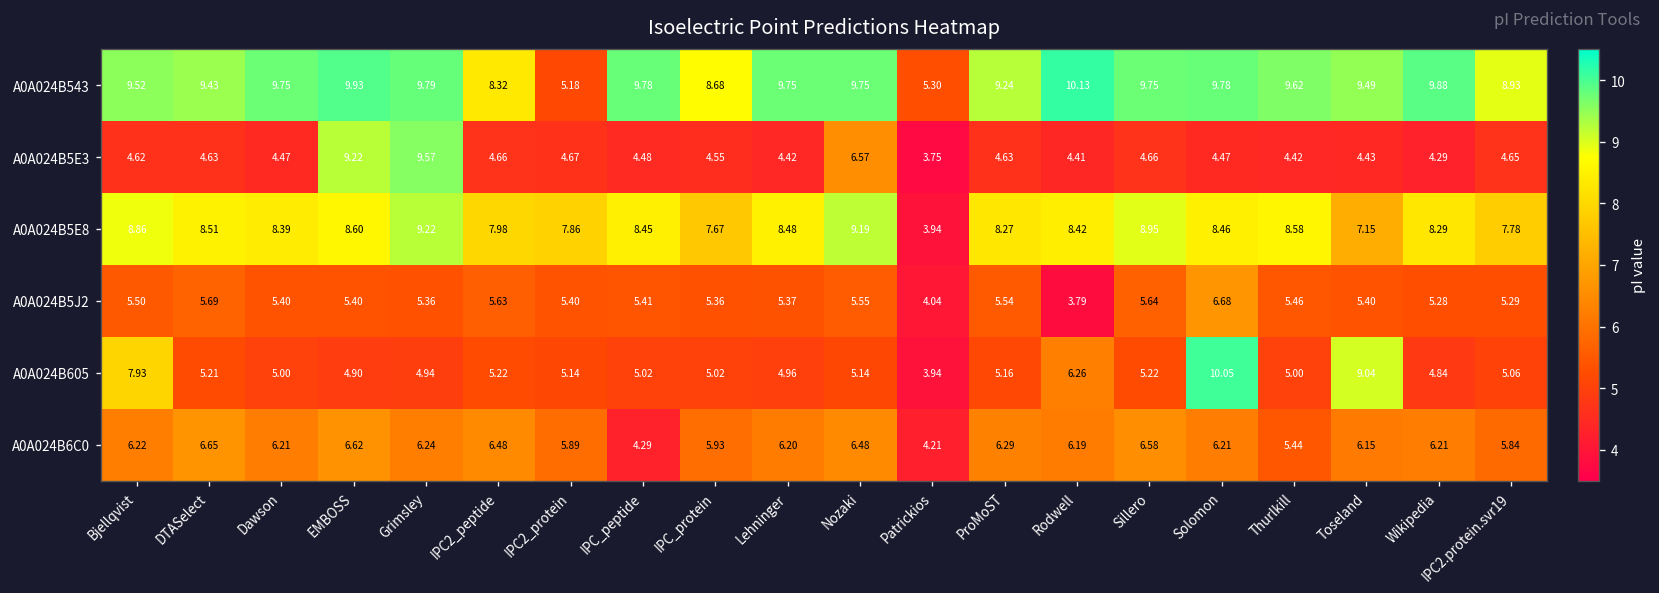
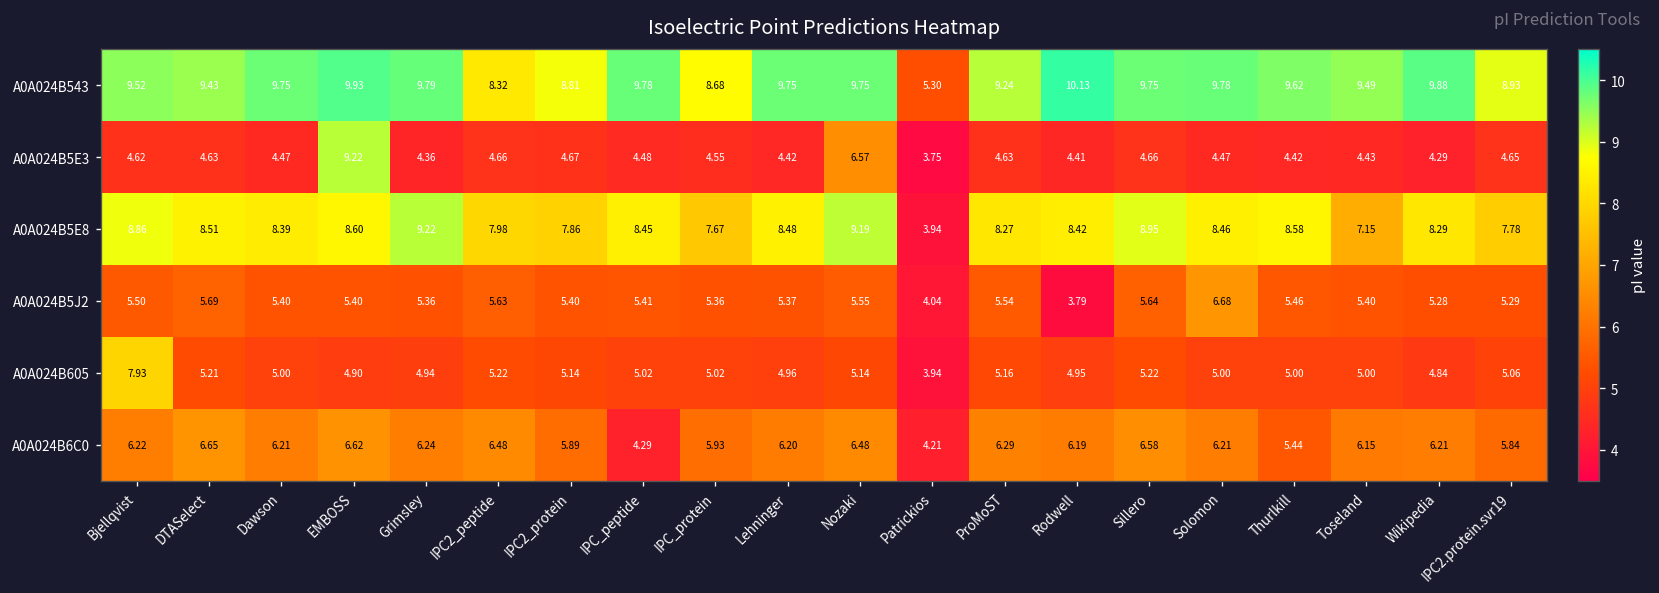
A0A024B543, IPC2_protein: 5.18 -> 8.81
A0A024B5E3, Grimsley: 9.57 -> 4.36
A0A024B605, Rodwell: 6.26 -> 4.95
A0A024B605, Solomon: 10.05 -> 5.00
A0A024B605, Toseland: 9.04 -> 5.00
